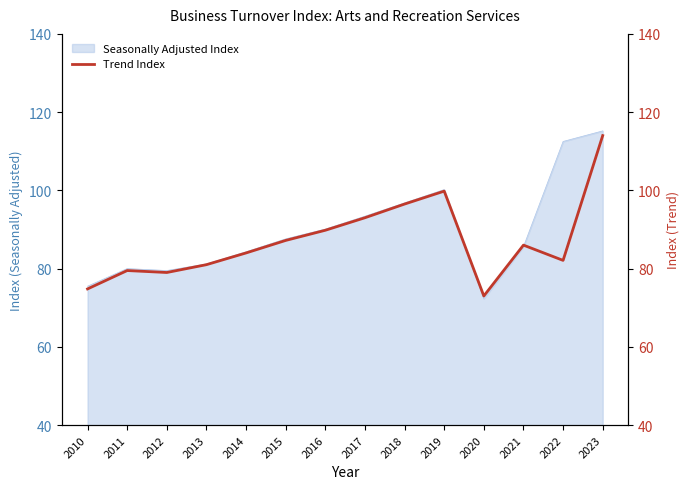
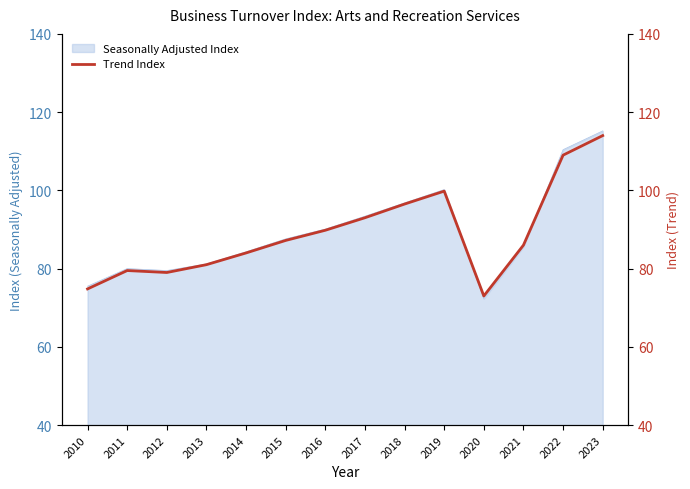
Seasonally Adjusted Index, 2022: 113 -> 110
Trend Index, 2022: 82 -> 109
